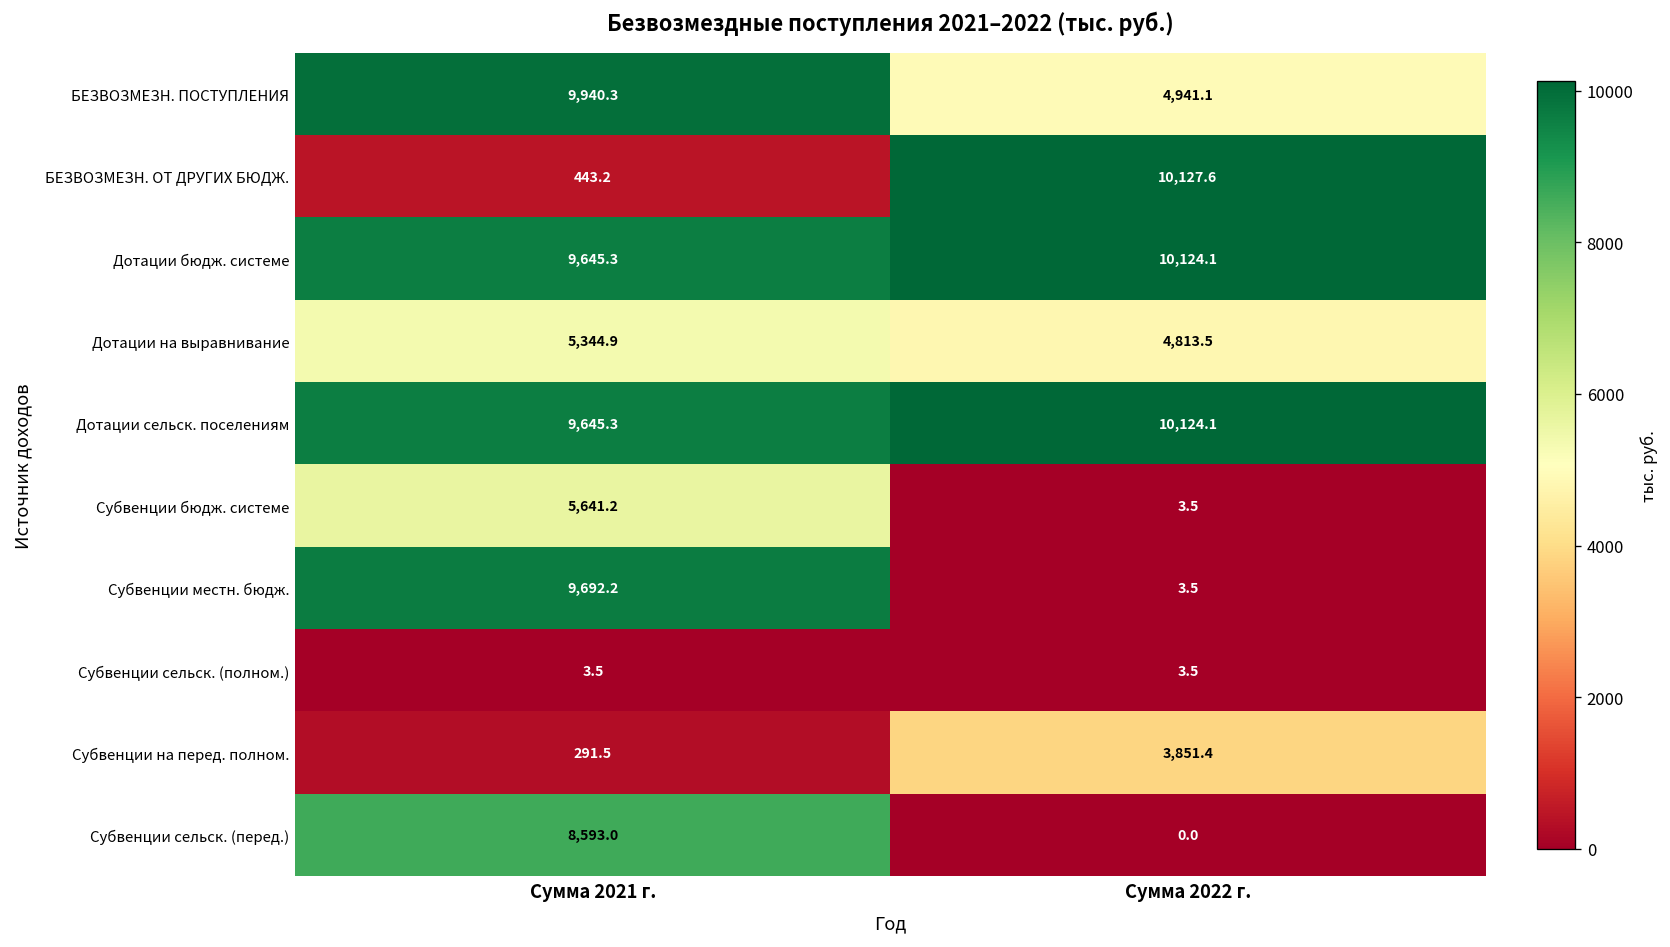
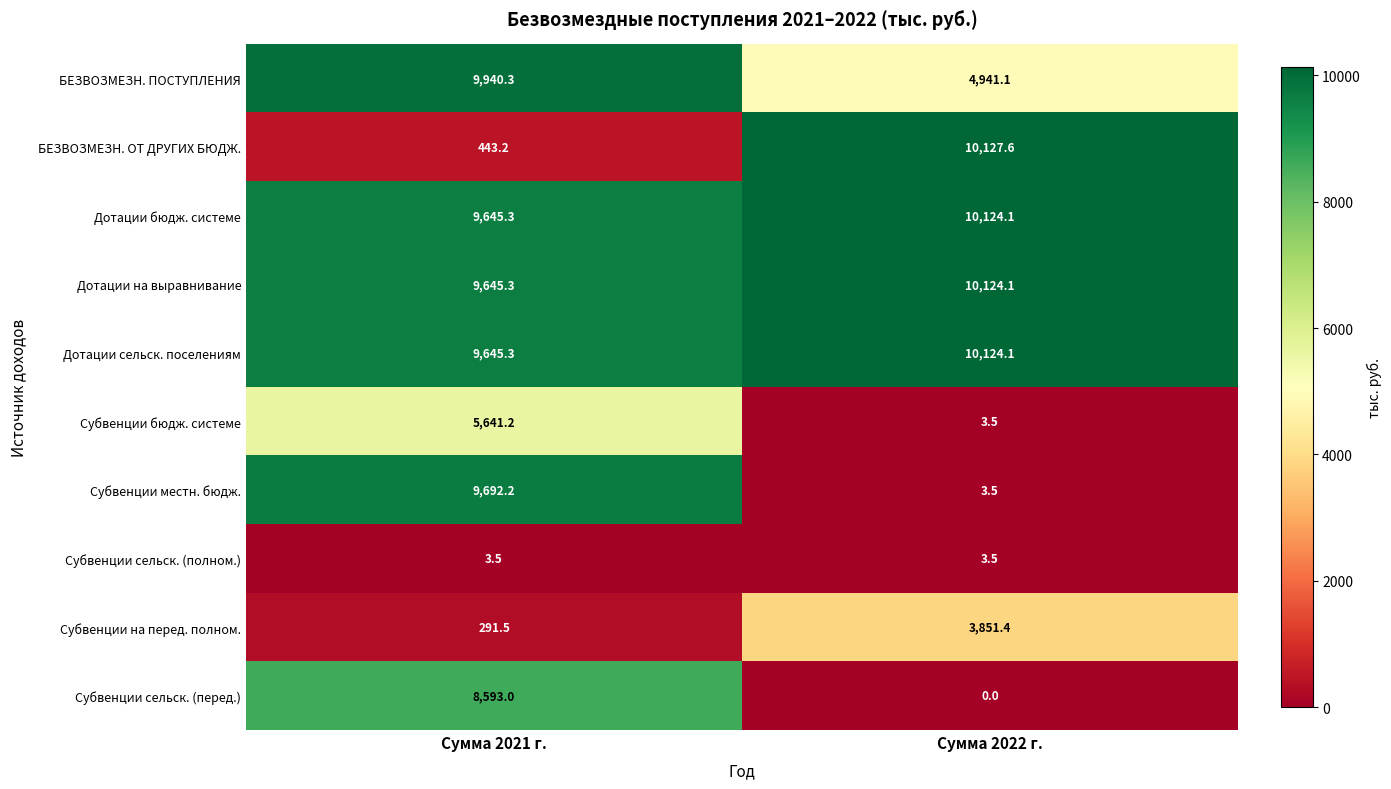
Дотации на выравнивание, Сумма 2021 г.: 5,344.9 -> 9,645.3
Дотации на выравнивание, Сумма 2022 г.: 4,813.5 -> 10,124.1
